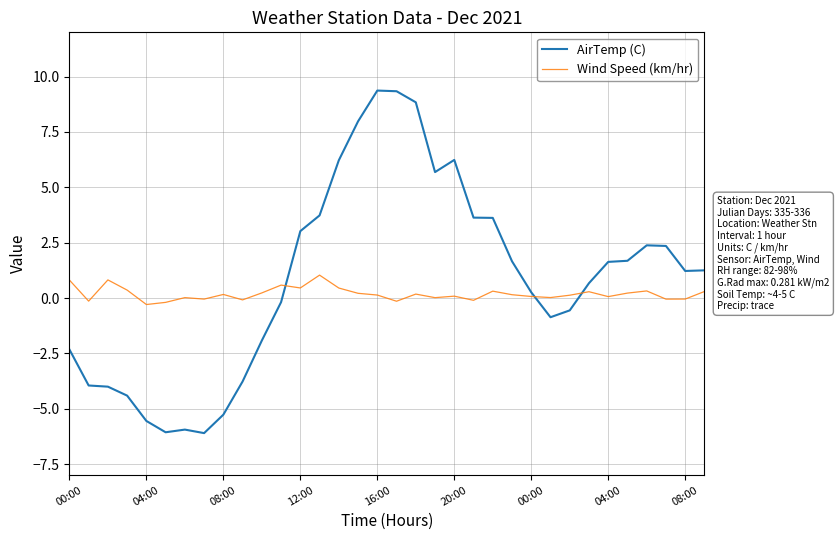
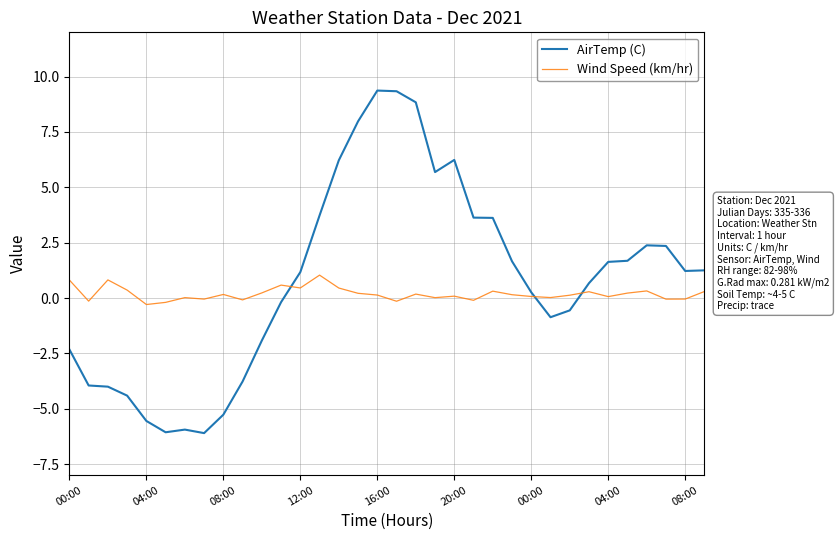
AirTemp (C), 12:00: 3.0 -> 1.2
